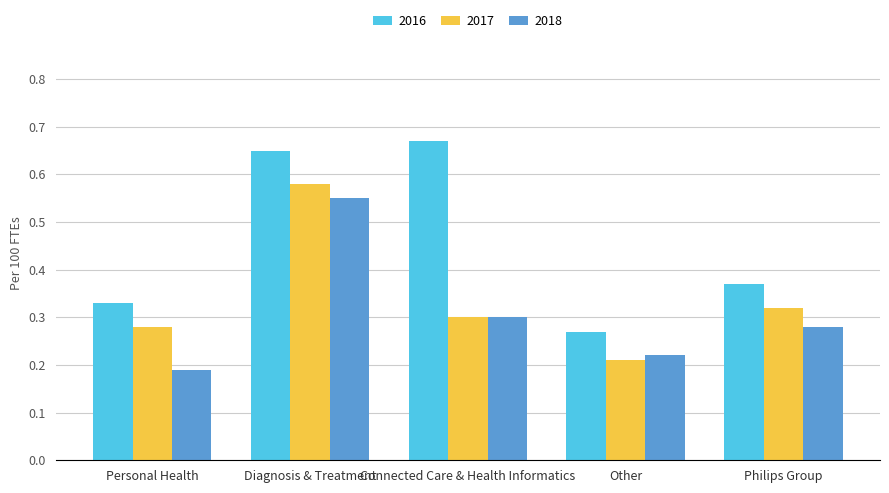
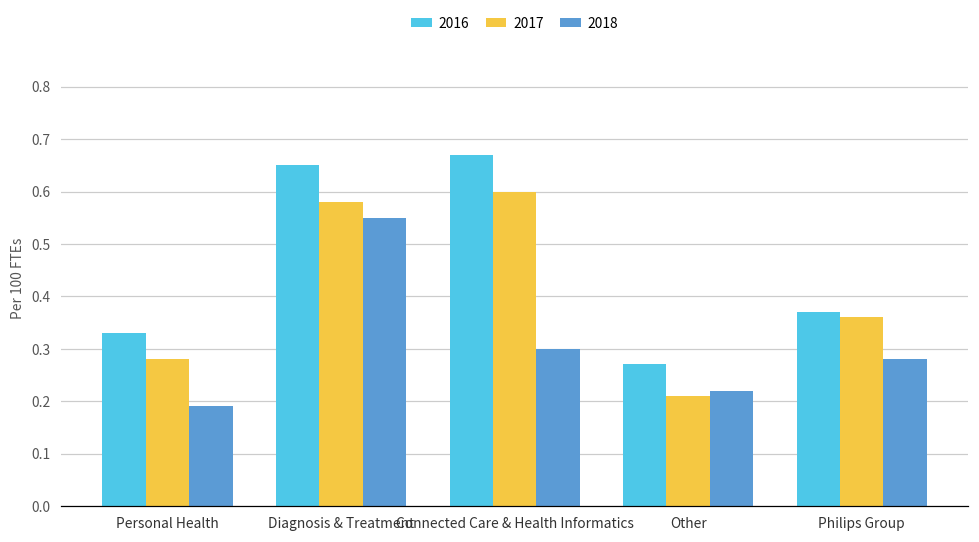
2017, Connected Care & Health Informatics: 0.3 -> 0.6
2017, Philips Group: 0.32 -> 0.36
